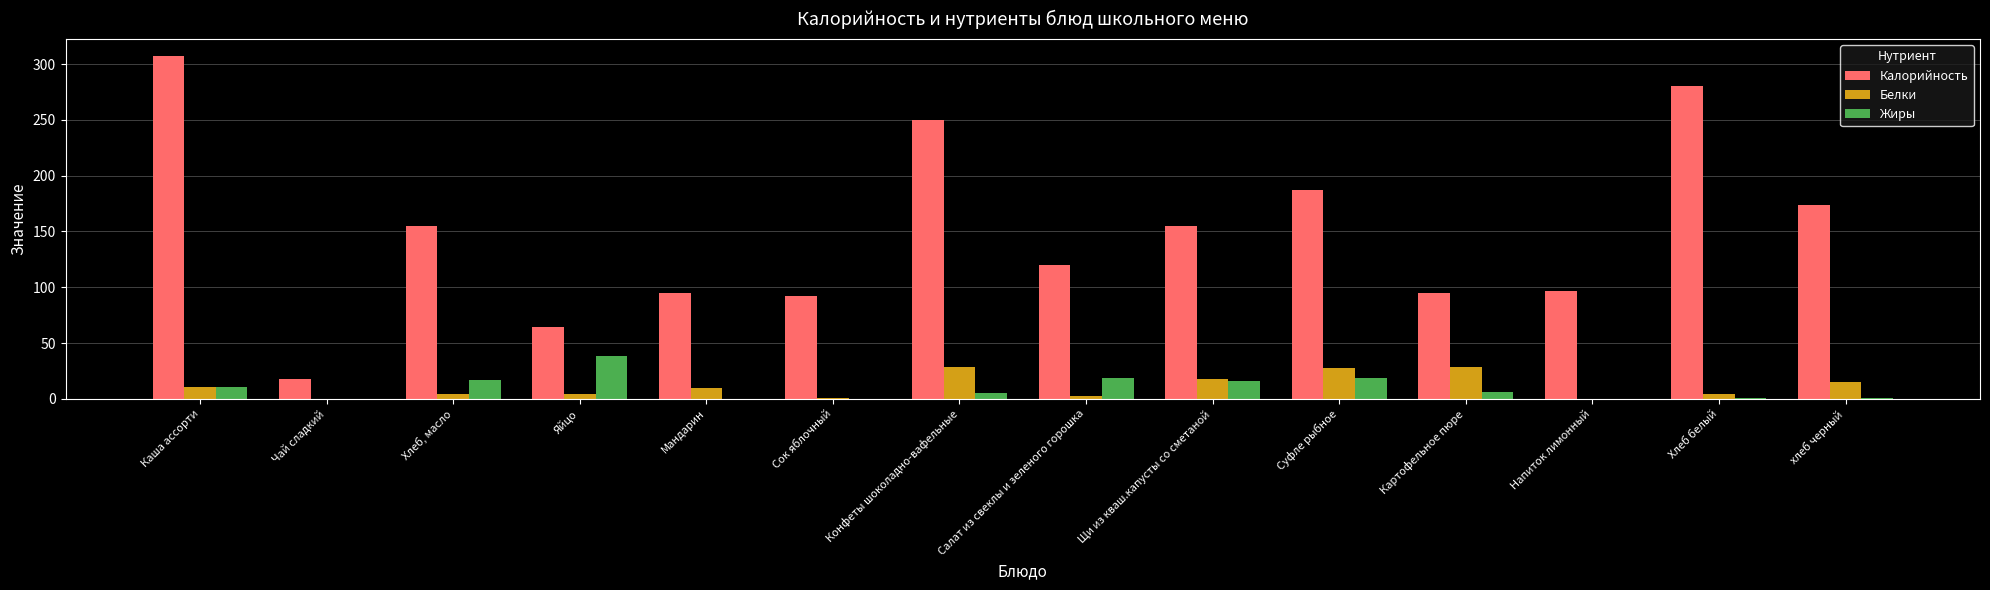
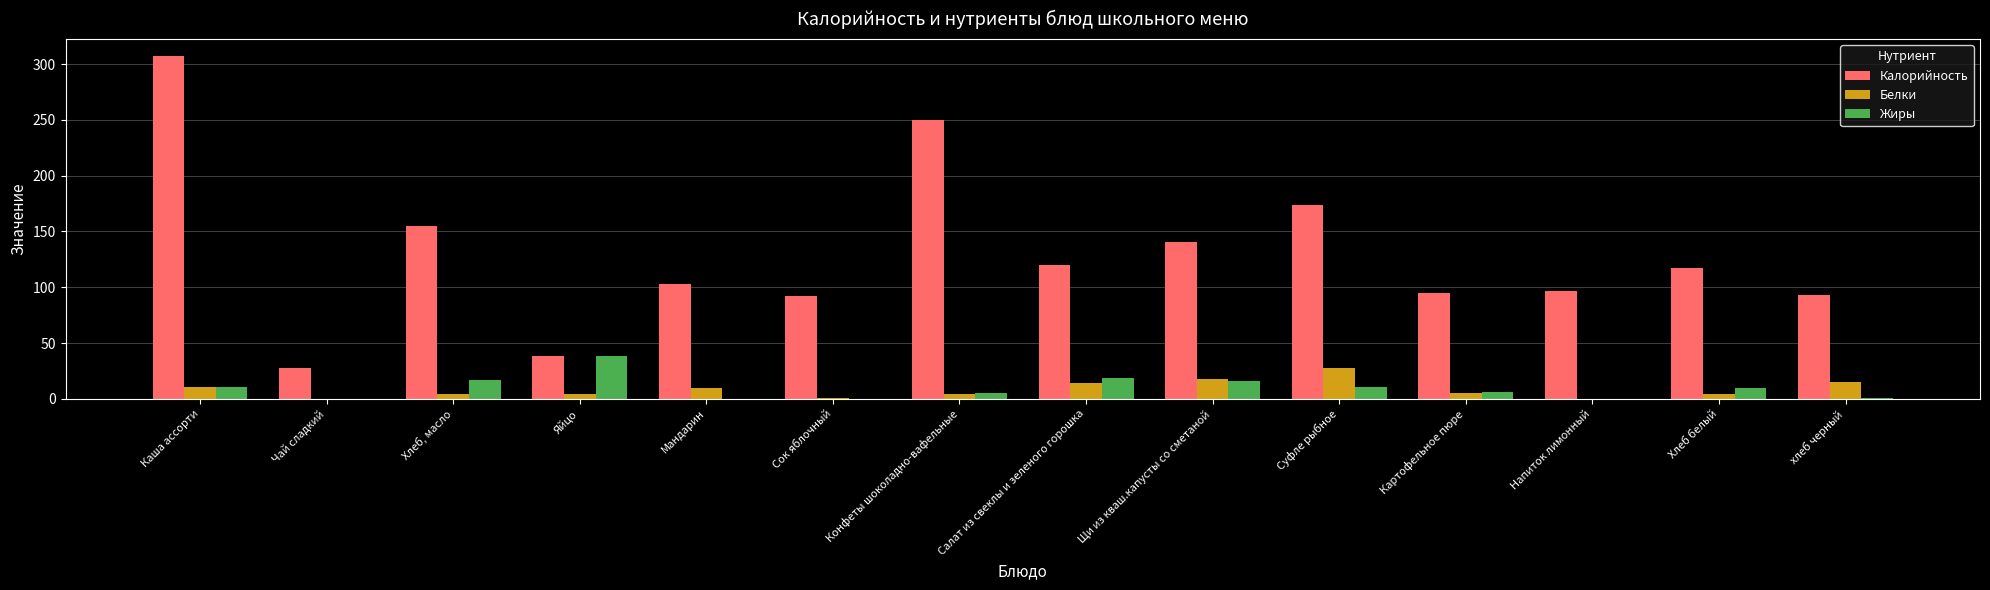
Калорийность, Чай сладкий: 18 -> 28
Калорийность, Яйцо: 64 -> 38
Калорийность, Мандарин: 95 -> 103
Белки, Конфеты шоколадно-вафельные: 29 -> 4
Белки, Салат из свеклы и зеленого горошка: 3 -> 14
Калорийность, Щи из кваш.капусты со сметаной: 155 -> 141
Калорийность, Суфле рыбное: 187 -> 174
Жиры, Суфле рыбное: 19 -> 11
Белки, Картофельное пюре: 29 -> 5
Калорийность, Хлеб белый: 280 -> 117
Жиры, Хлеб белый: 1 -> 10
Калорийность, хлеб черный: 174 -> 93
